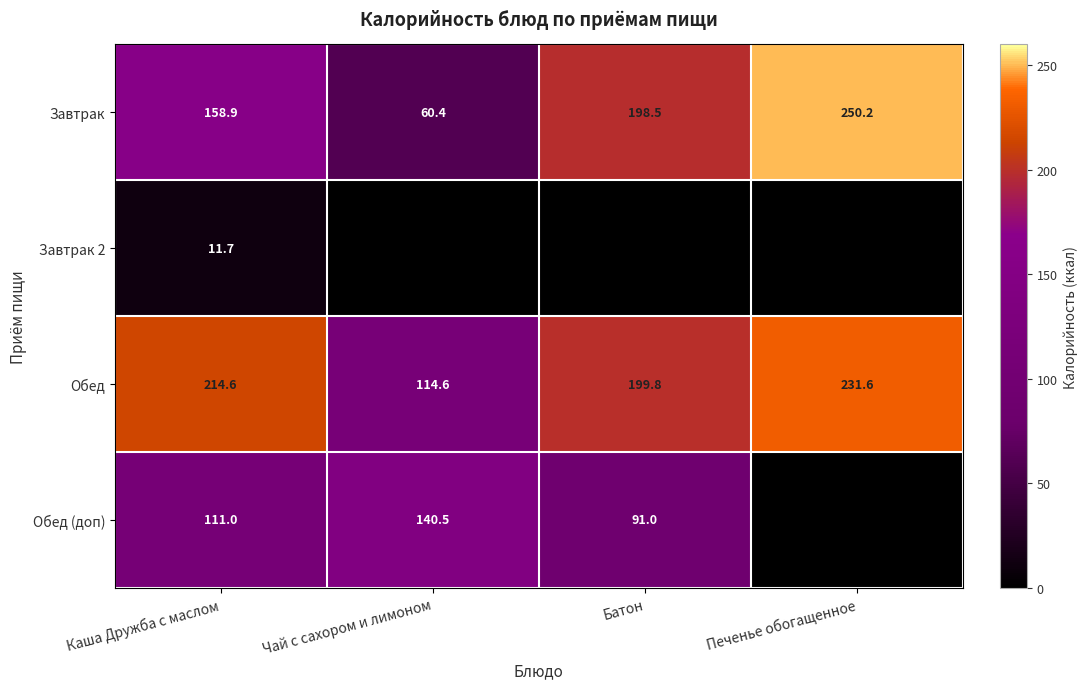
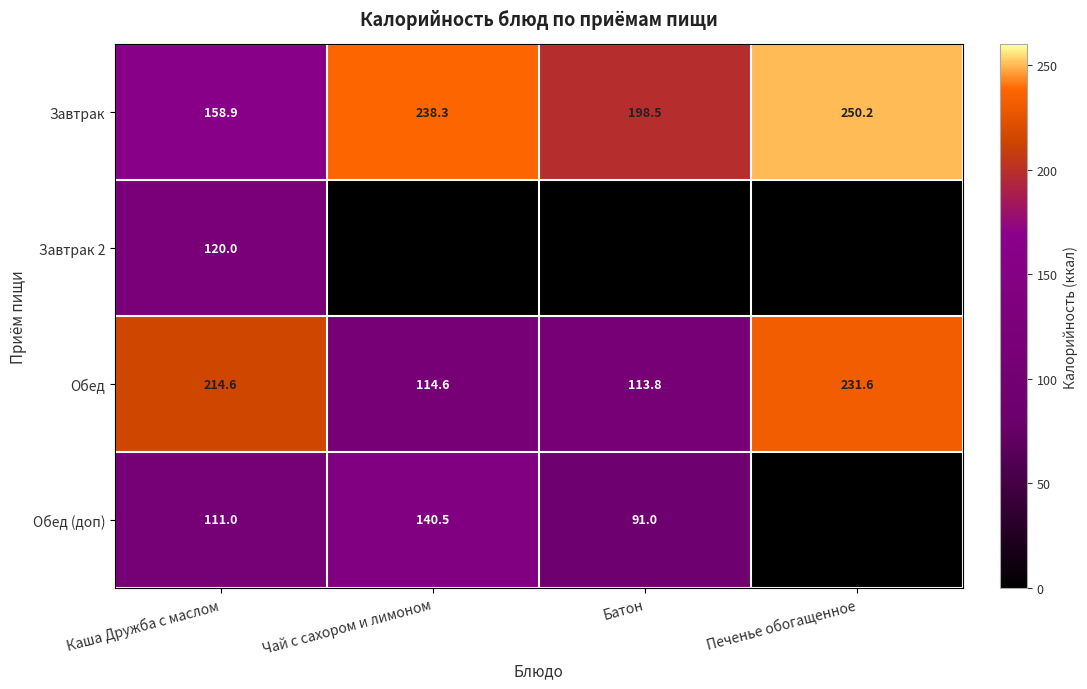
Завтрак, Чай с сахором и лимоном: 60.4 -> 238.3
Завтрак 2, Каша Дружба с маслом: 11.7 -> 120.0
Обед, Батон: 199.8 -> 113.8
